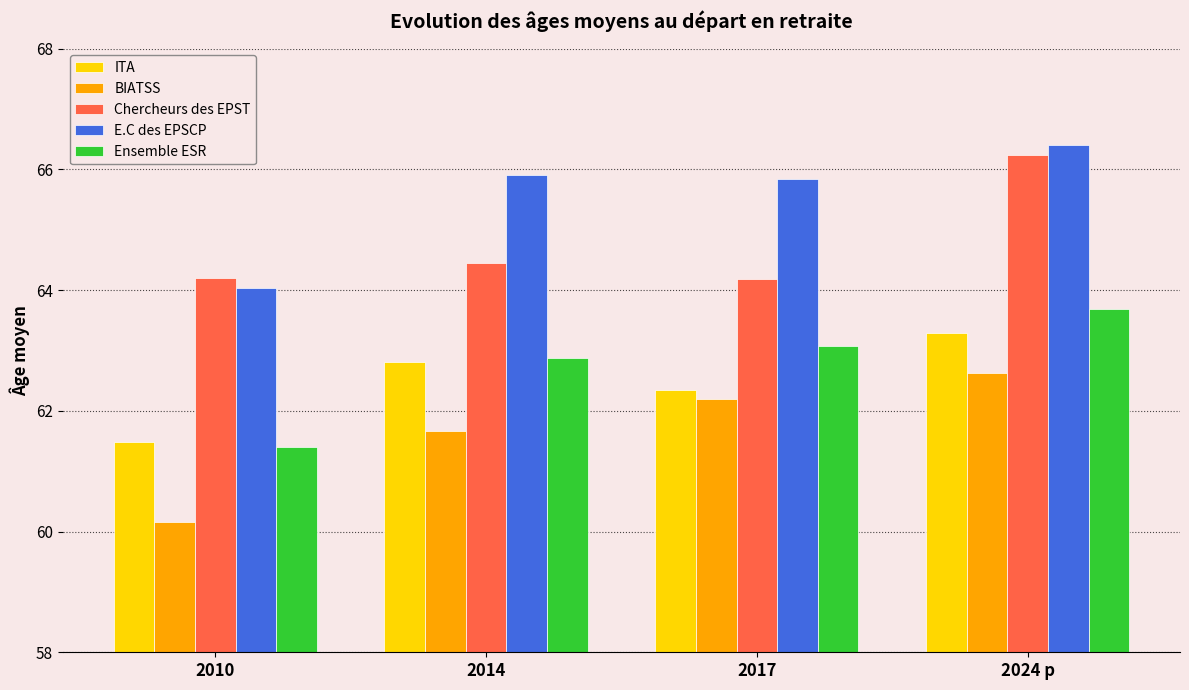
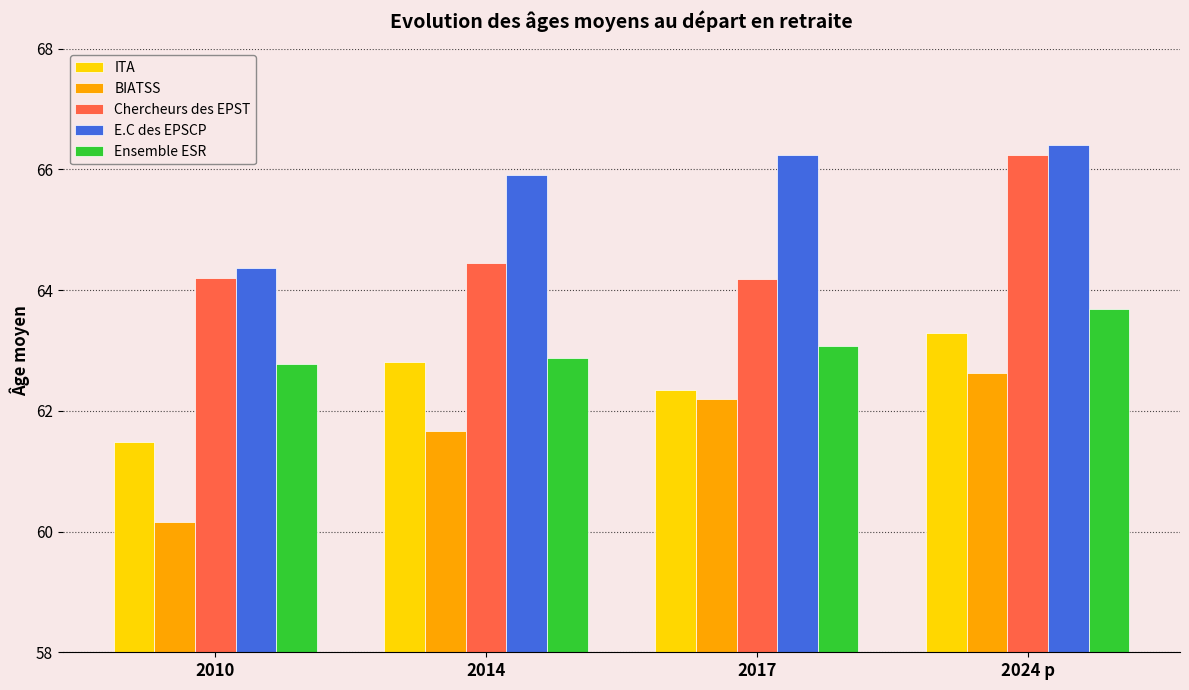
E.C des EPSCP, 2010: 64.0 -> 64.4
Ensemble ESR, 2010: 61.4 -> 62.8
E.C des EPSCP, 2017: 65.8 -> 66.2
